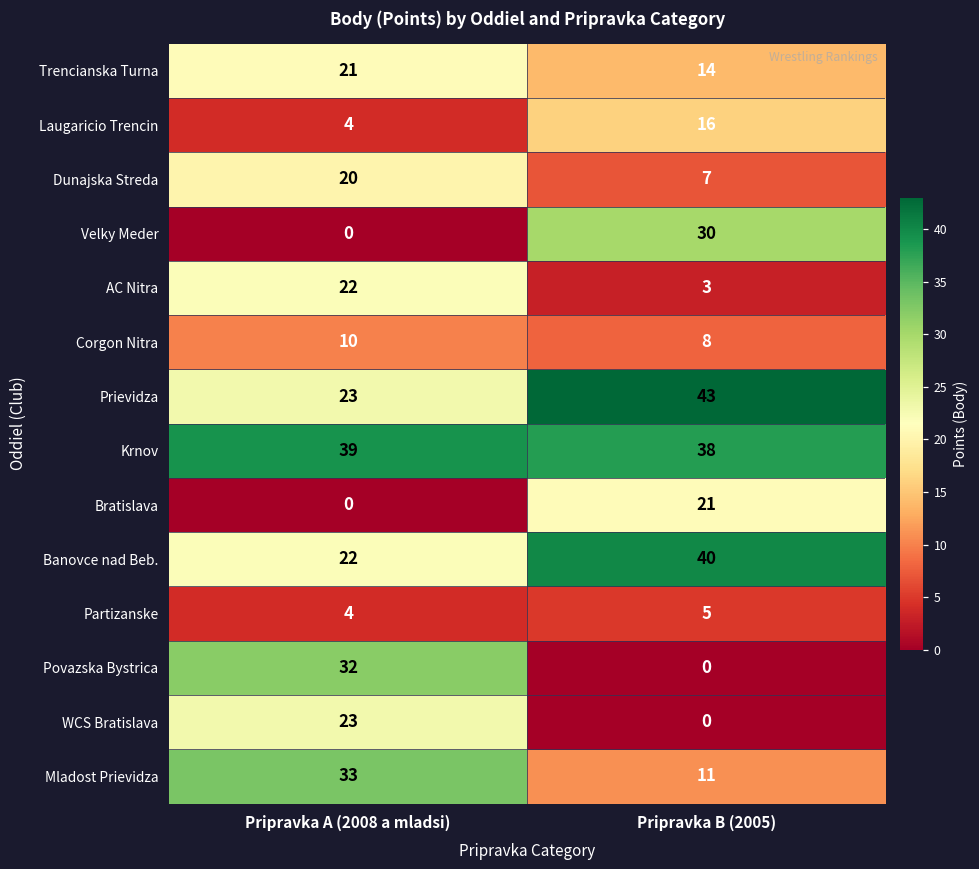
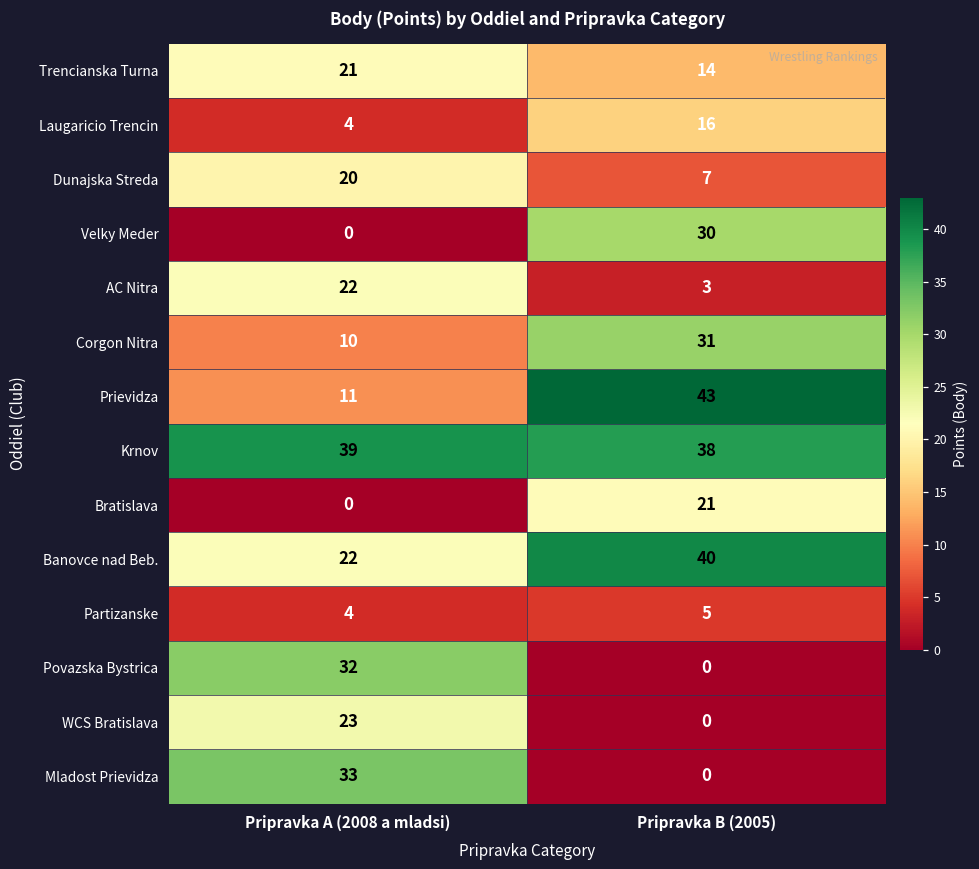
Corgon Nitra, Pripravka B (2005): 8 -> 31
Prievidza, Pripravka A (2008 a mladsi): 23 -> 11
Mladost Prievidza, Pripravka B (2005): 11 -> 0
